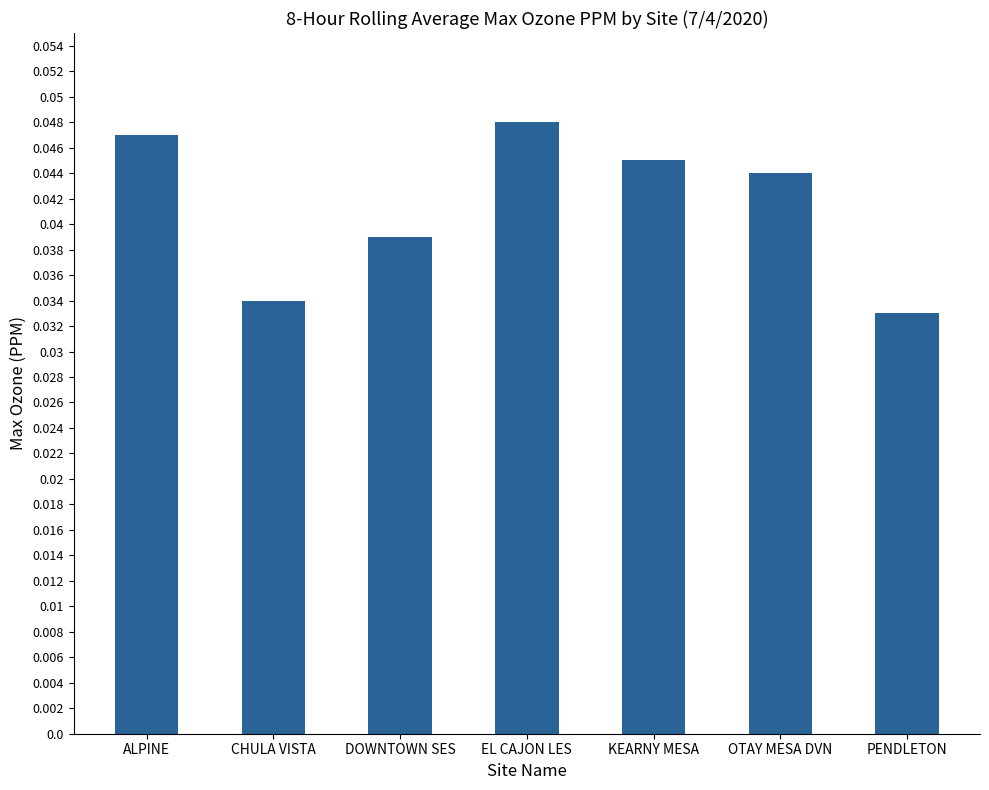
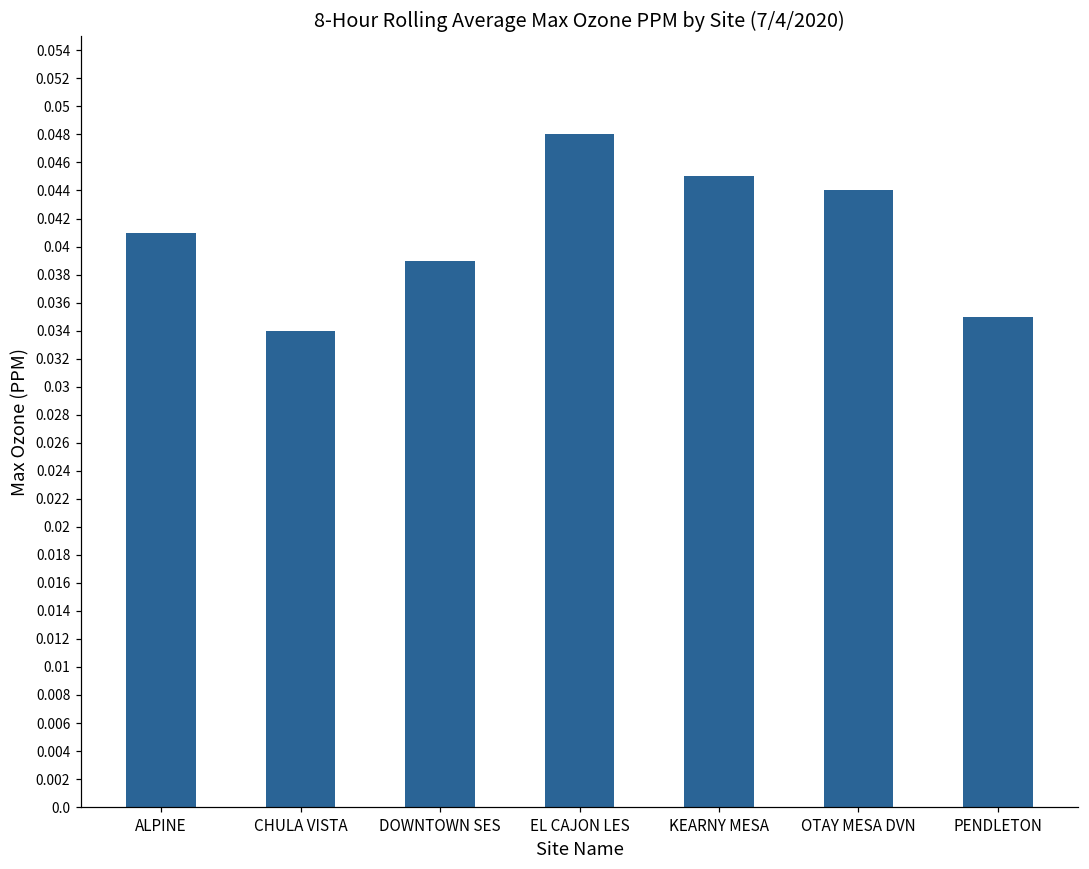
ALPINE: 0.047 -> 0.041
PENDLETON: 0.033 -> 0.035
